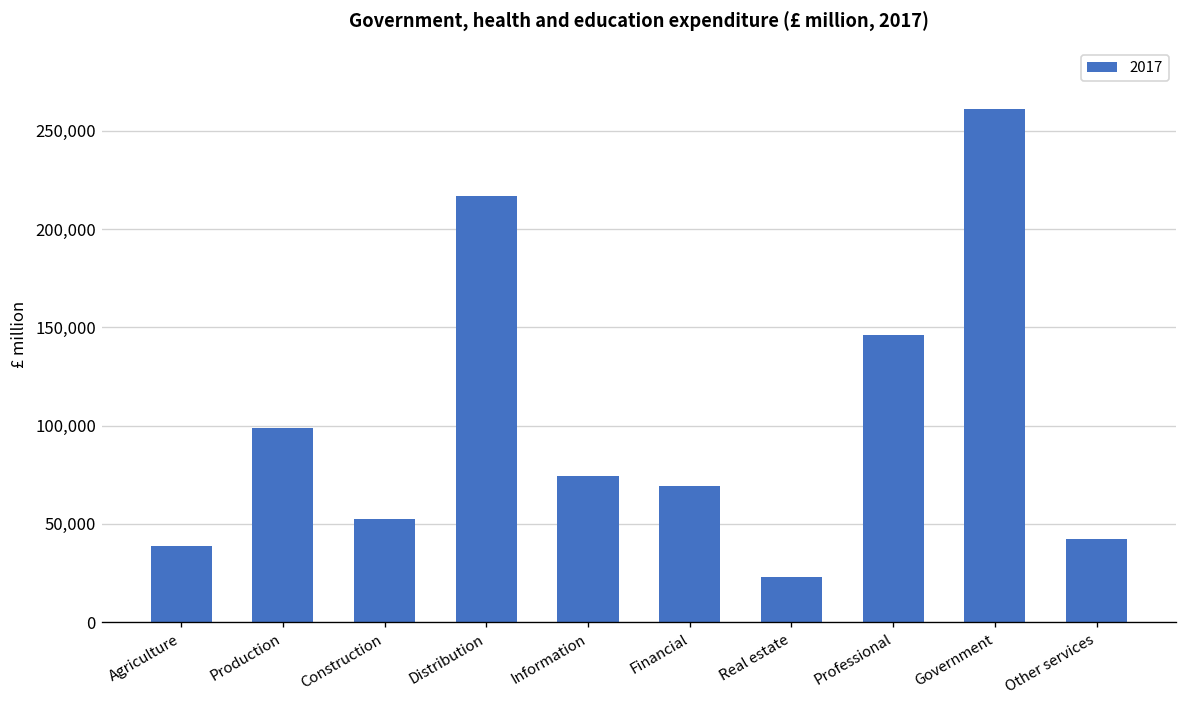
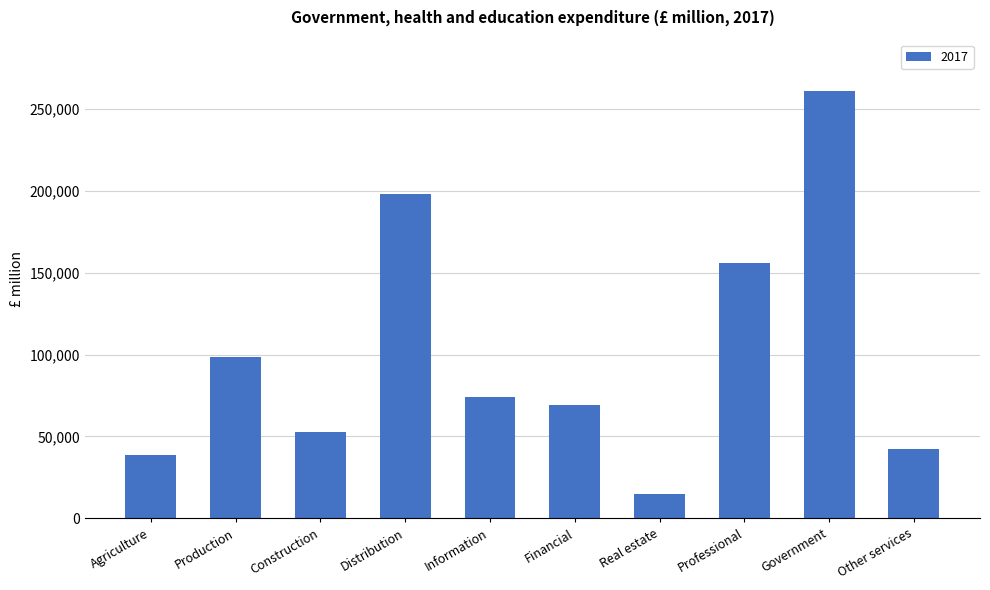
Distribution: 217,000 -> 198,000
Real estate: 23,000 -> 15,000
Professional: 146,000 -> 156,000
